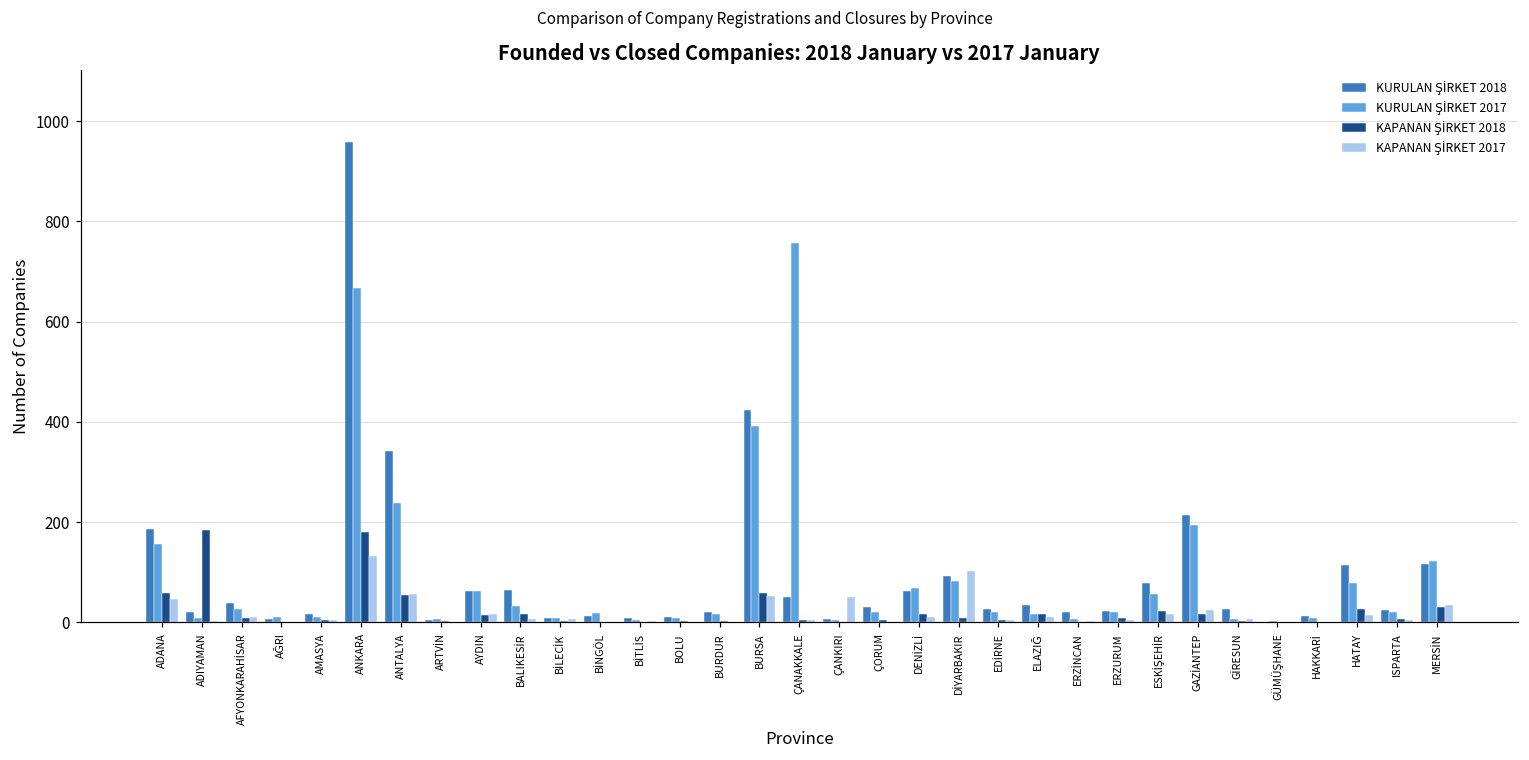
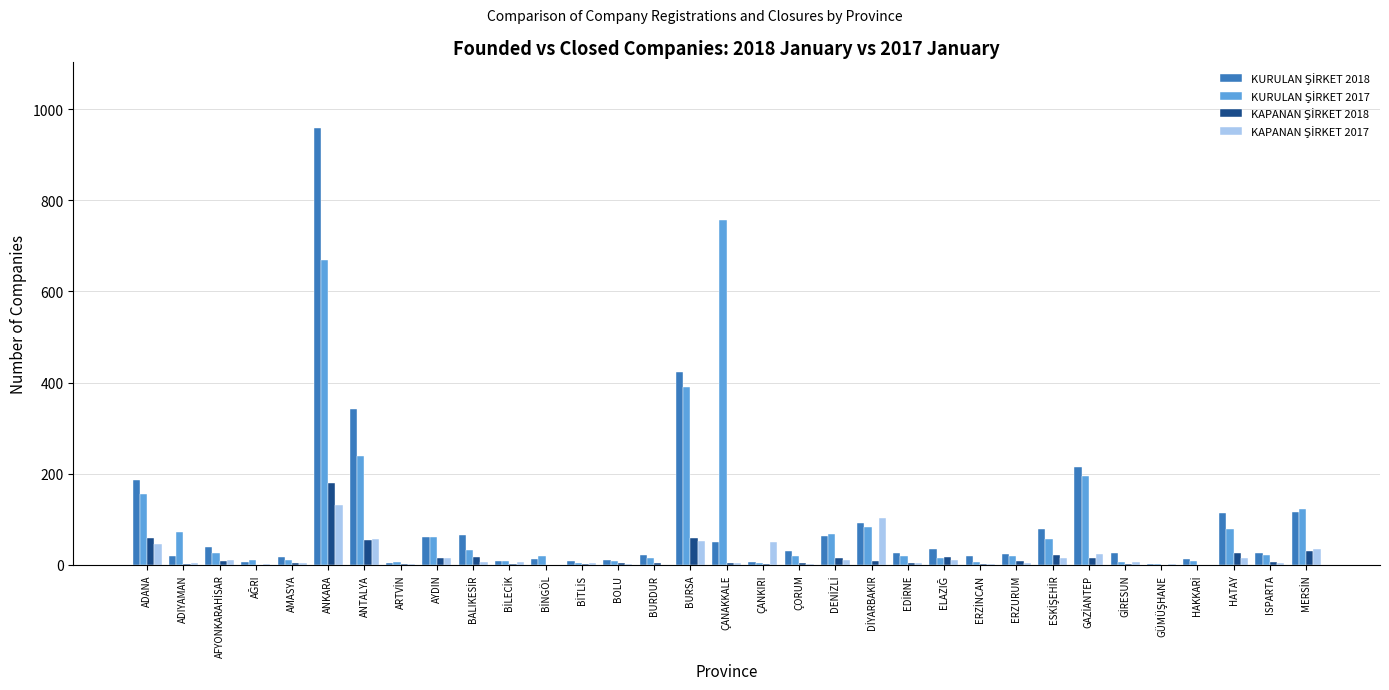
KURULAN ŞİRKET 2017, ADIYAMAN: 10 -> 70
KAPANAN ŞİRKET 2018, ADIYAMAN: 190 -> 0
